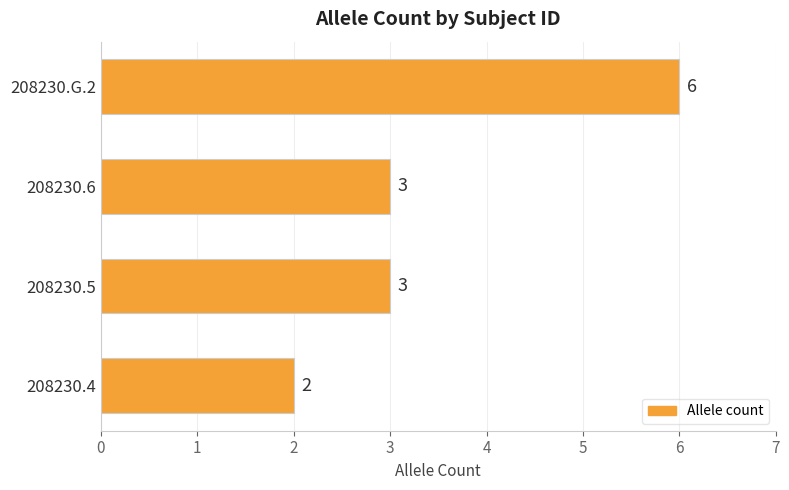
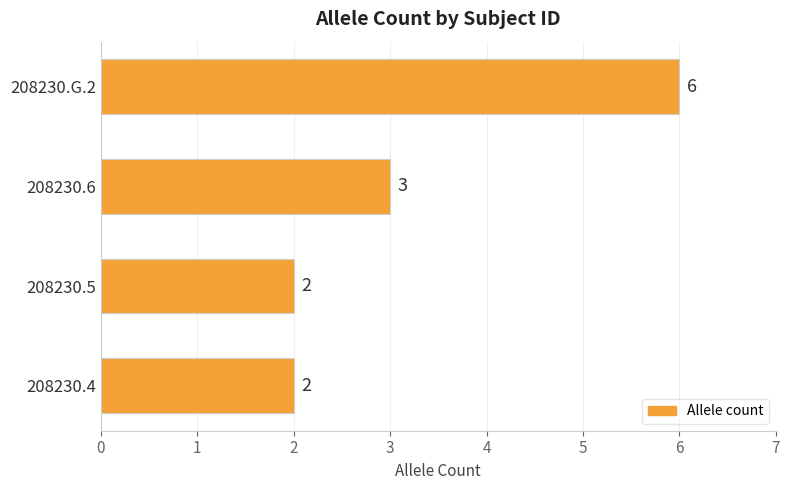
208230.5: 3 -> 2
